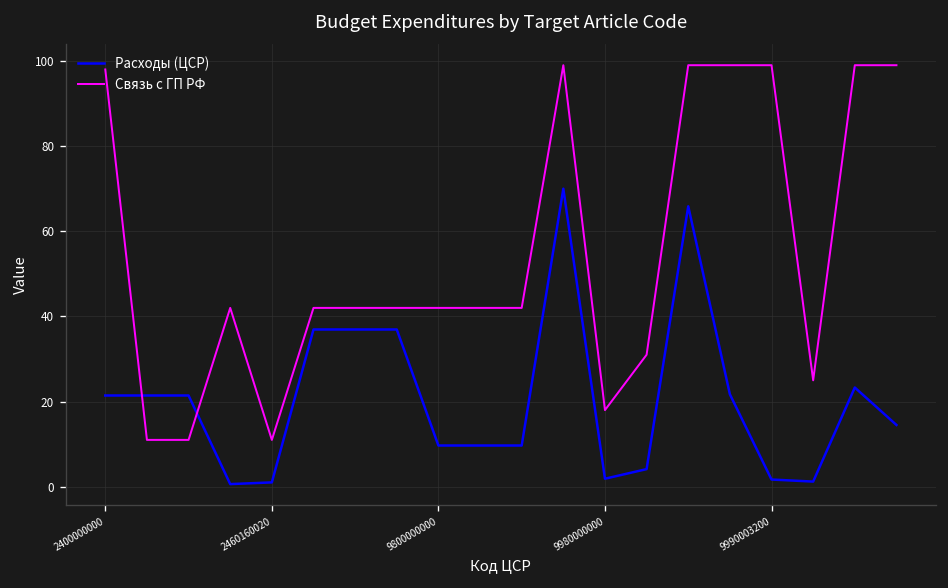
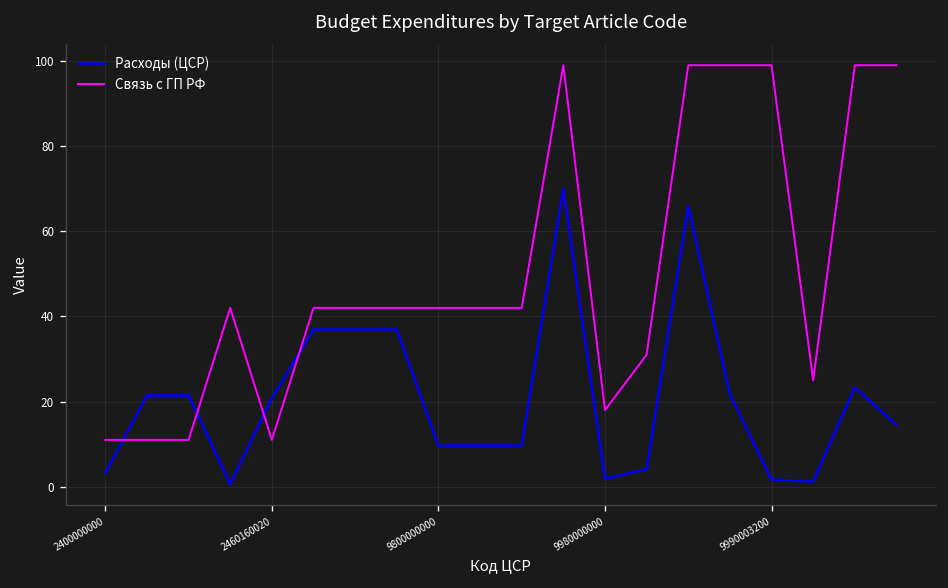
Расходы (ЦСР), 2400000000: 21 -> 3
Связь с ГП РФ, 2400000000: 98 -> 11
Расходы (ЦСР), 2460160020: 1 -> 21
